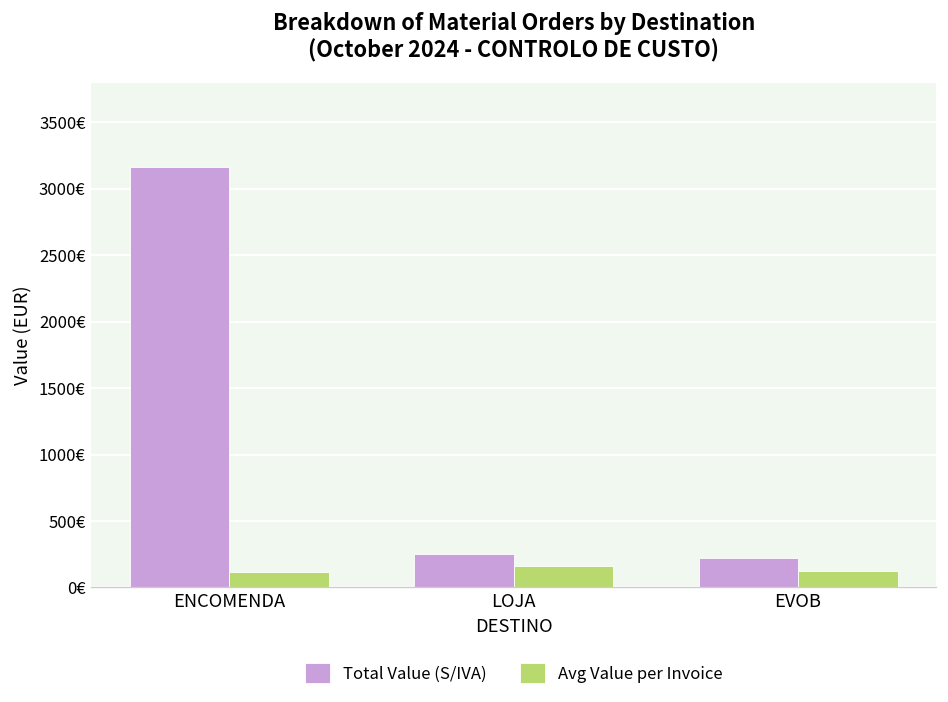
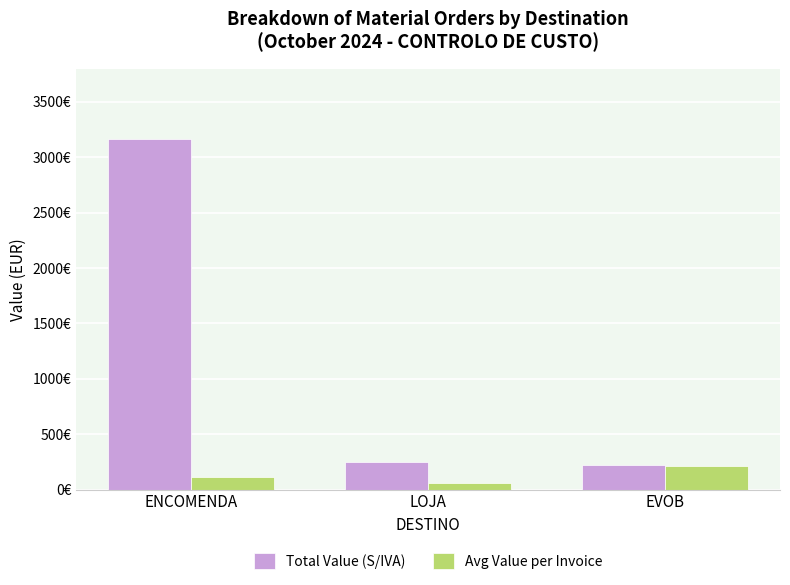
Avg Value per Invoice, LOJA: 160€ -> 50€
Avg Value per Invoice, EVOB: 120€ -> 210€
